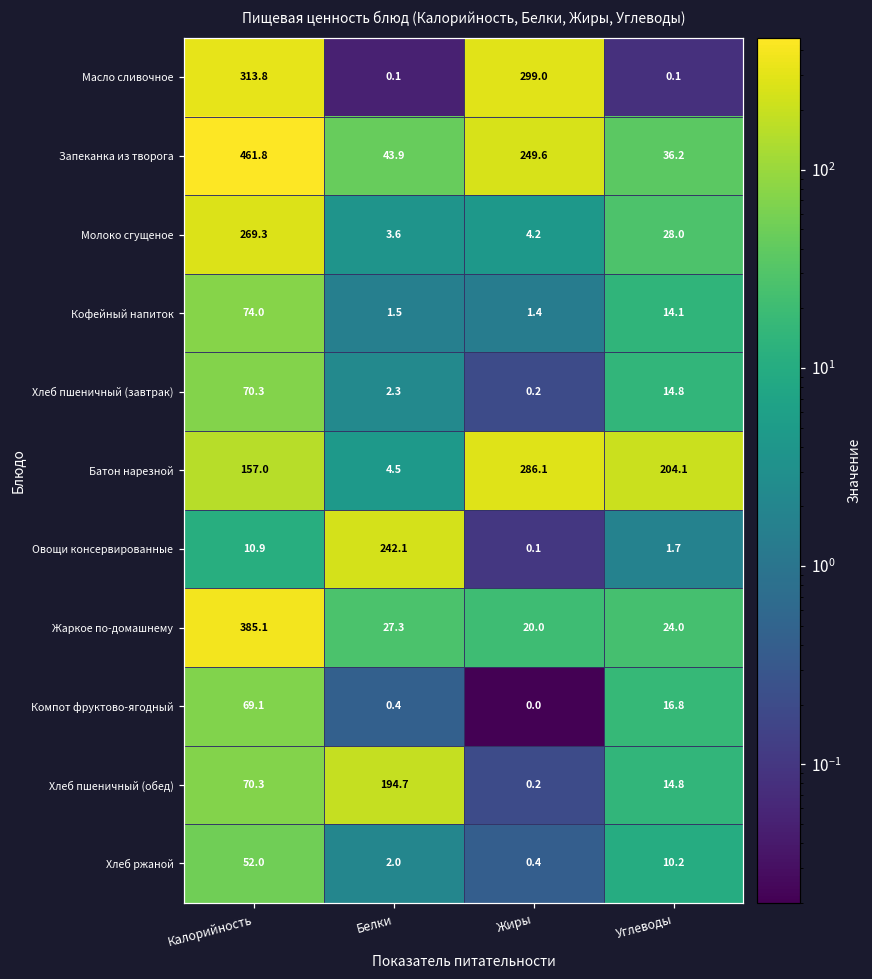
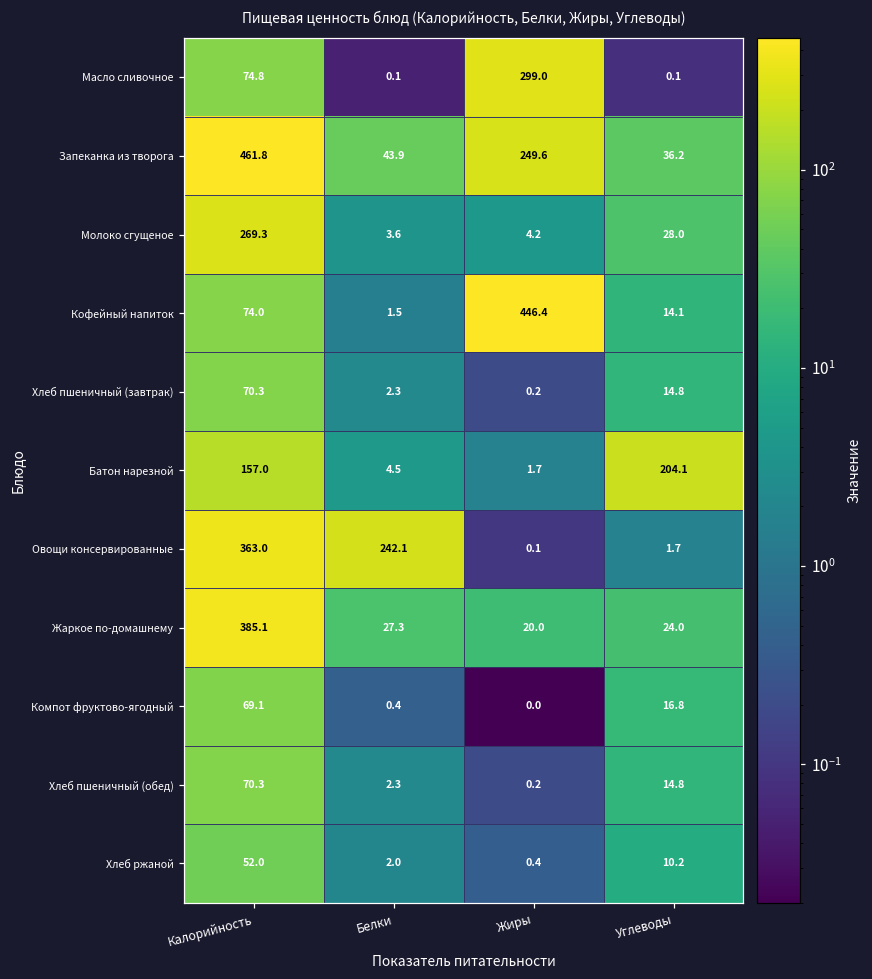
Масло сливочное, Калорийность: 313.8 -> 74.8
Кофейный напиток, Жиры: 1.4 -> 446.4
Батон нарезной, Жиры: 286.1 -> 1.7
Овощи консервированные, Калорийность: 10.9 -> 363.0
Хлеб пшеничный (обед), Белки: 194.7 -> 2.3
